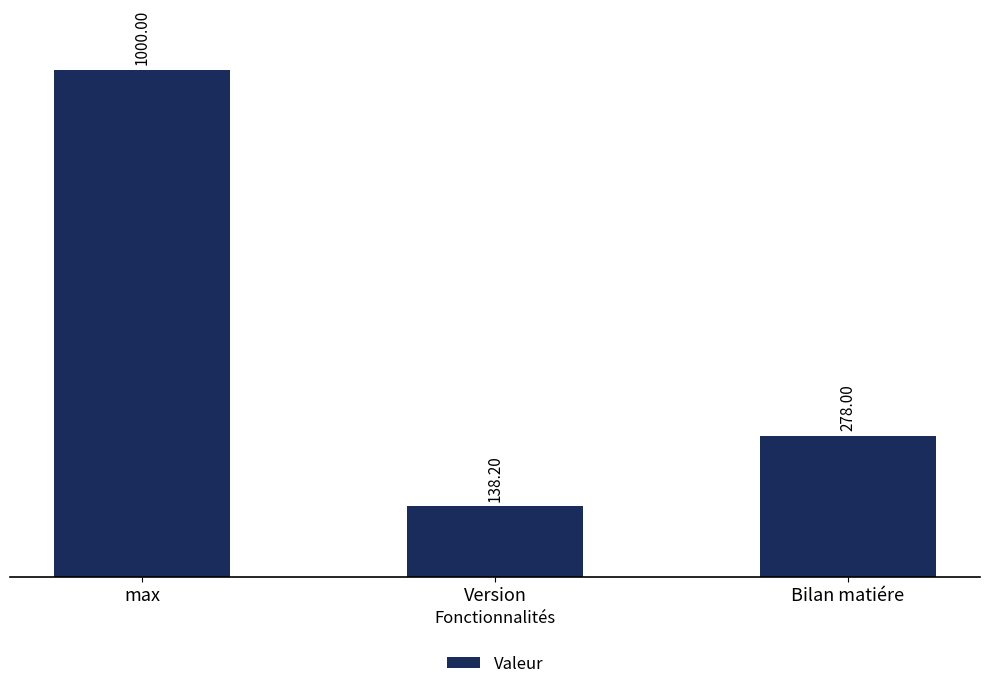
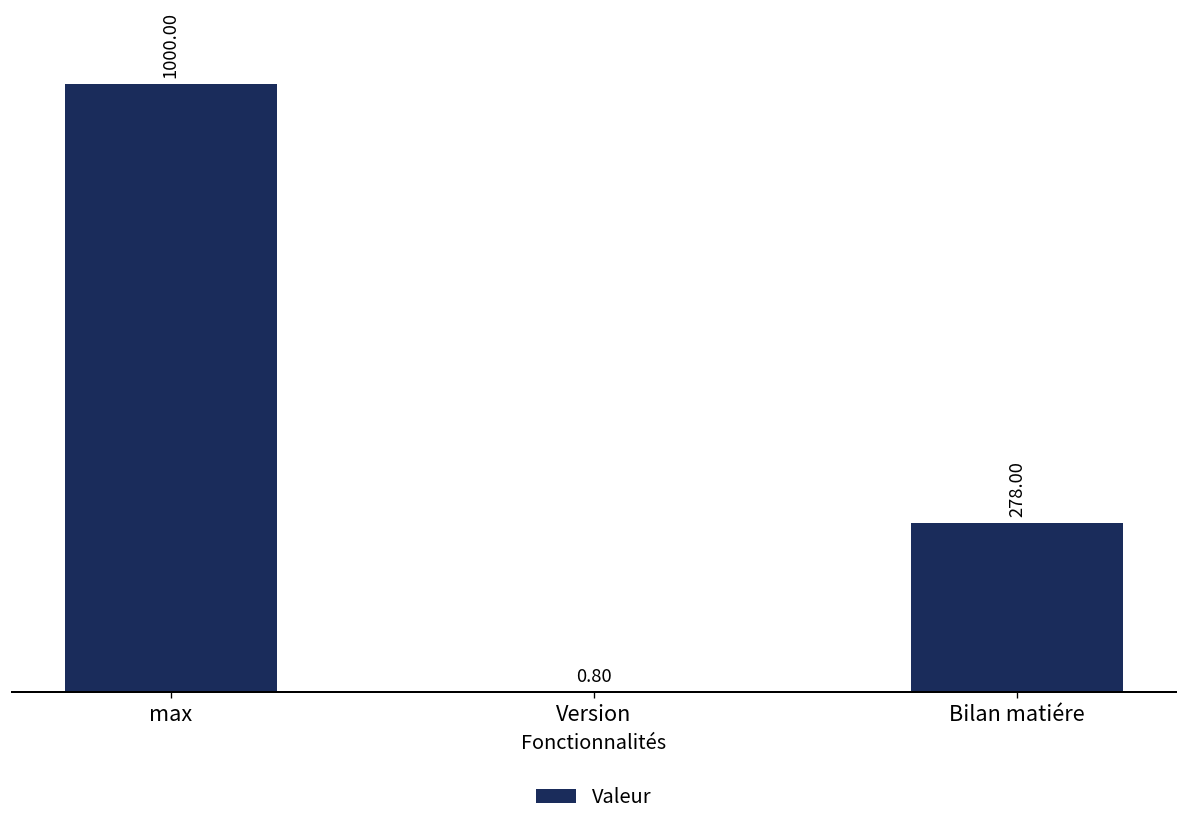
Version: 138.20 -> 0.80
